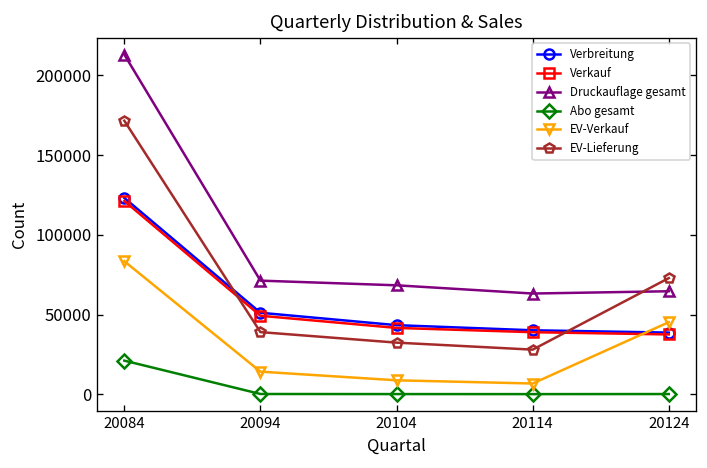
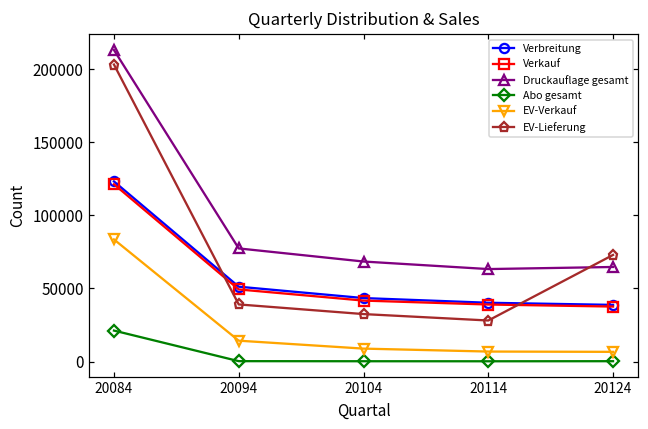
EV-Lieferung, 20084: 172000 -> 203000
Druckauflage gesamt, 20094: 71000 -> 77000
EV-Verkauf, 20124: 45000 -> 7000
